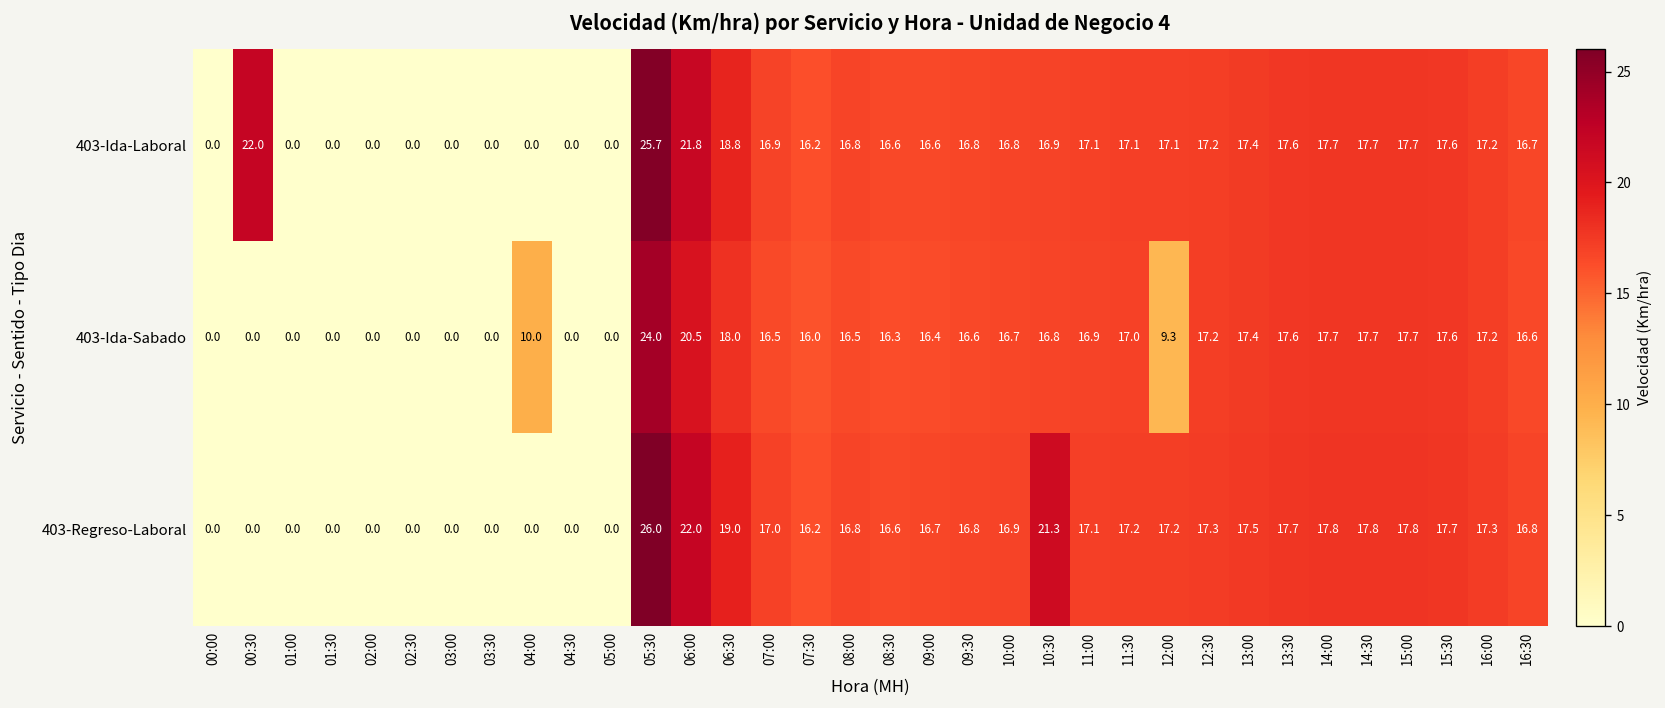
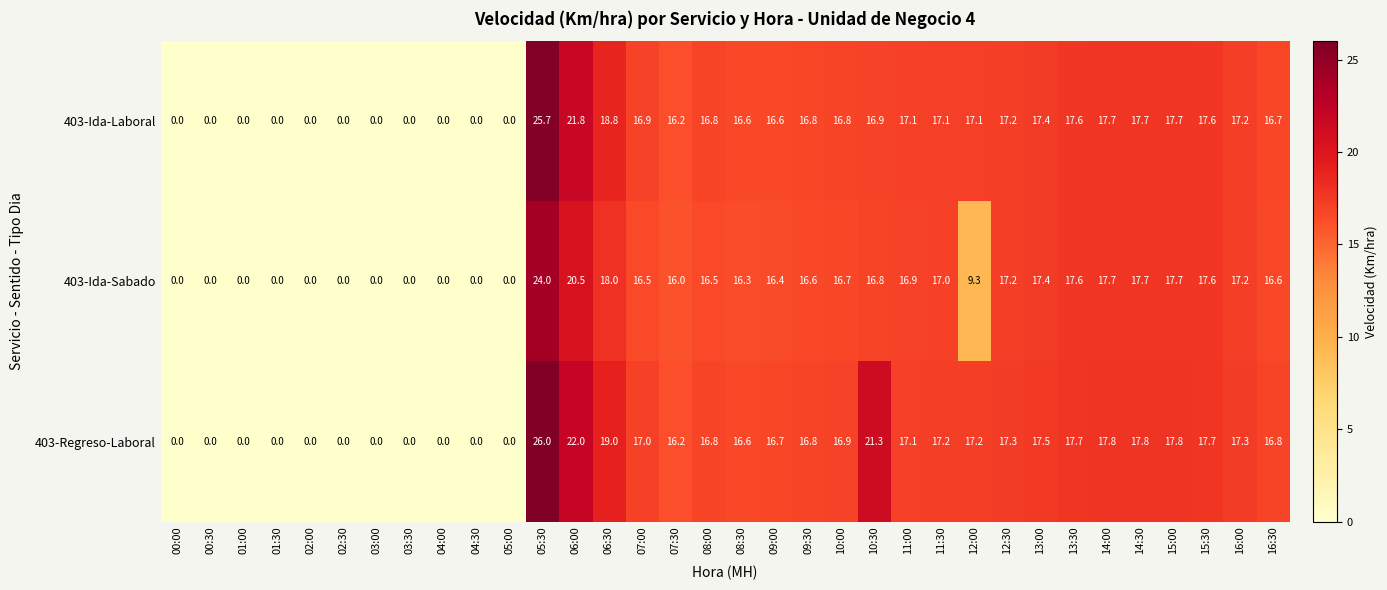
403-Ida-Laboral, 00:30: 22.0 -> 0.0
403-Ida-Sabado, 04:00: 10.0 -> 0.0
